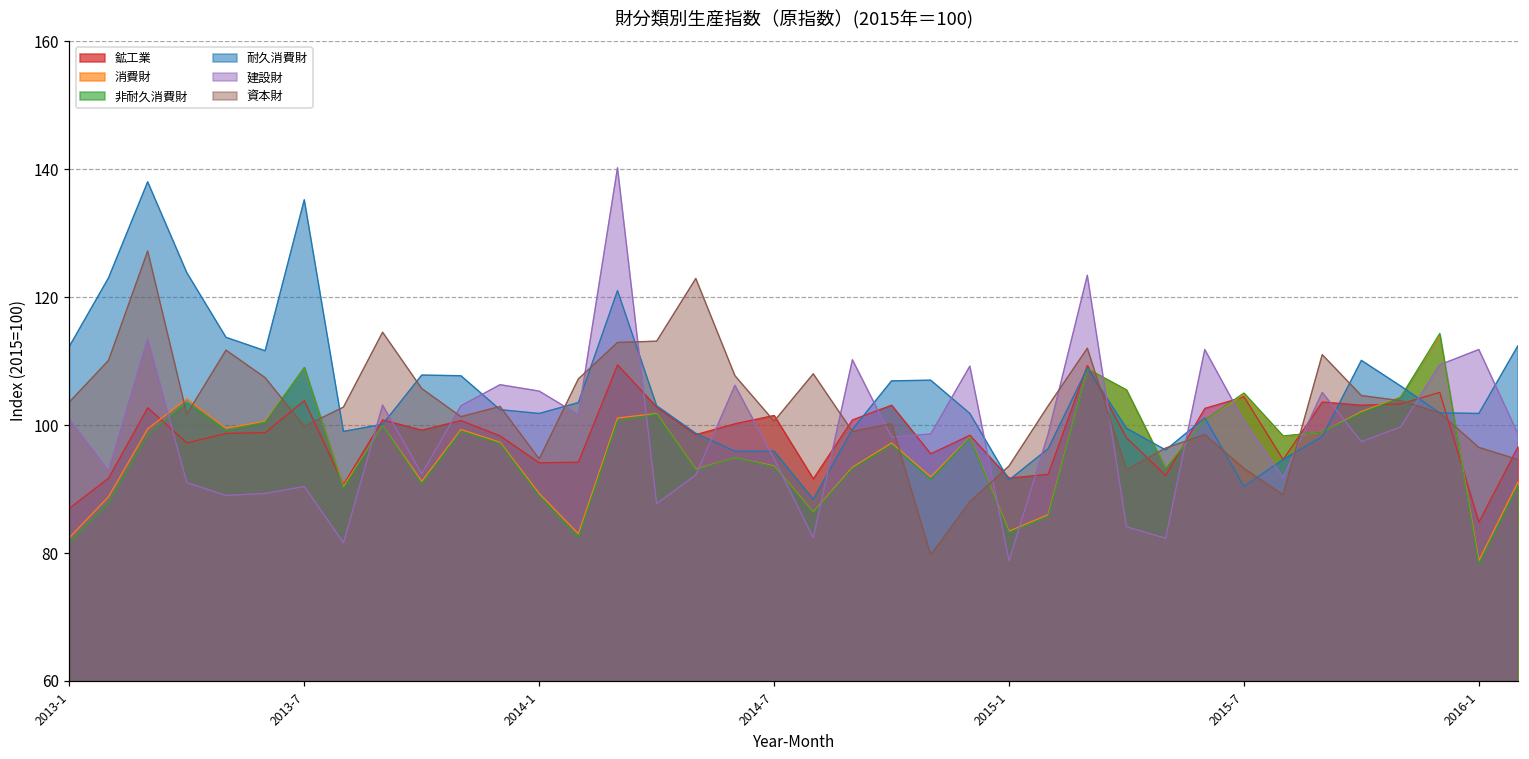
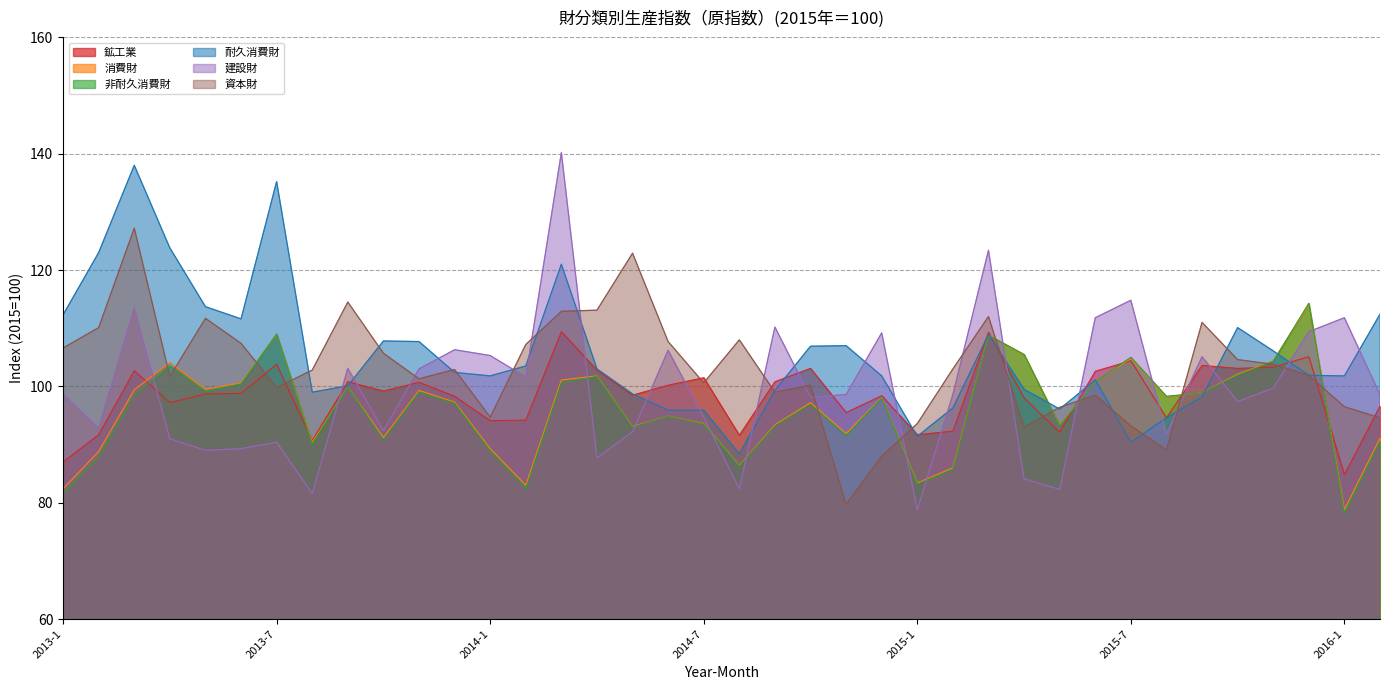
建設財, 2013-1: 101 -> 99
資本財, 2013-1: 104 -> 107
建設財, 2015-7: 101 -> 115
